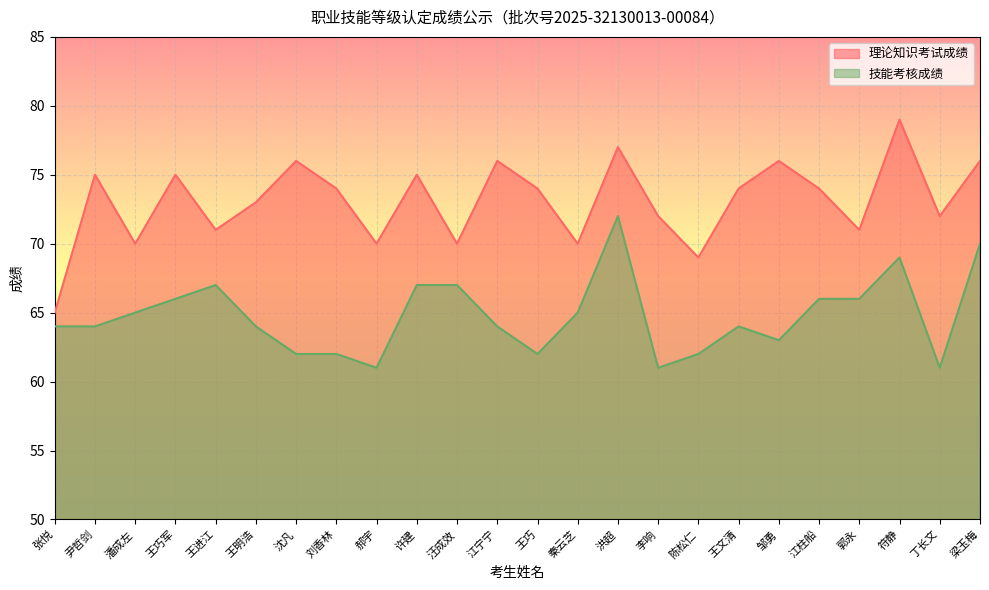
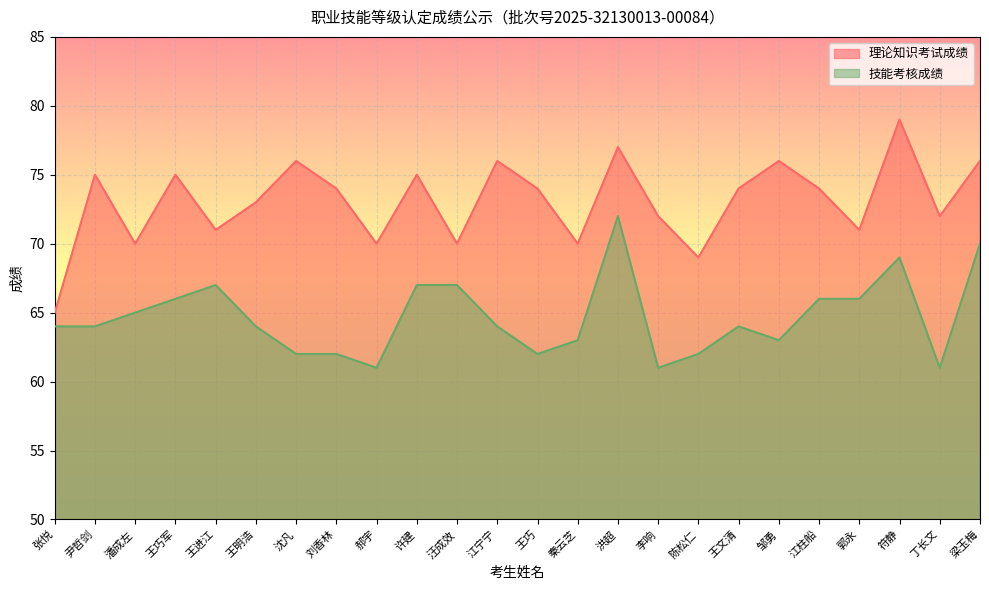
技能考核成绩, 秦云芝: 65 -> 63
